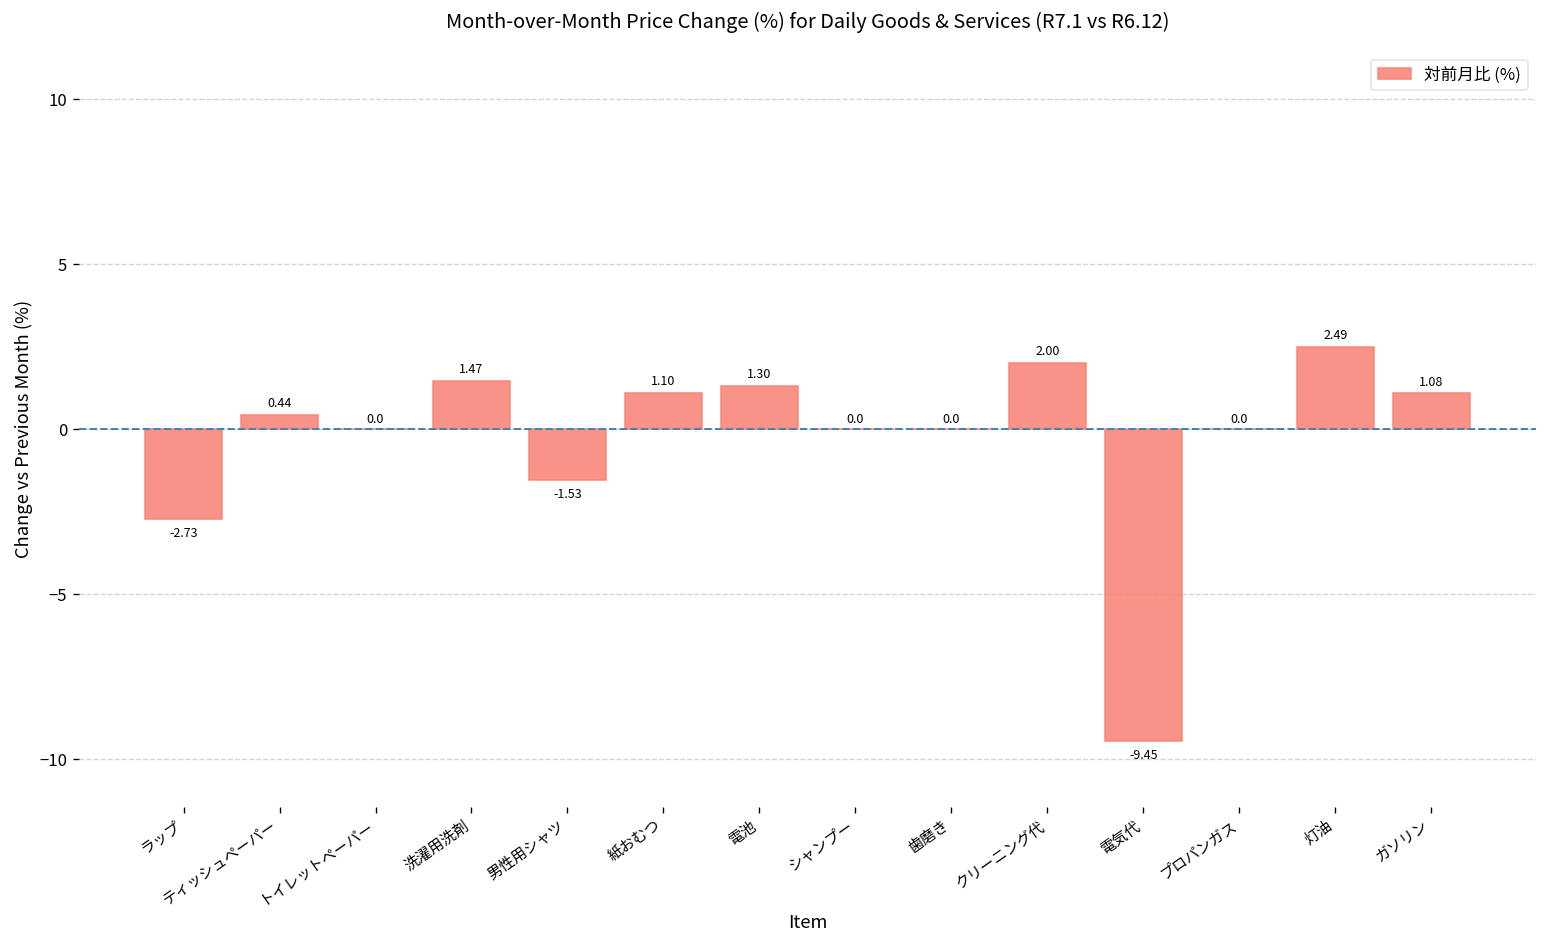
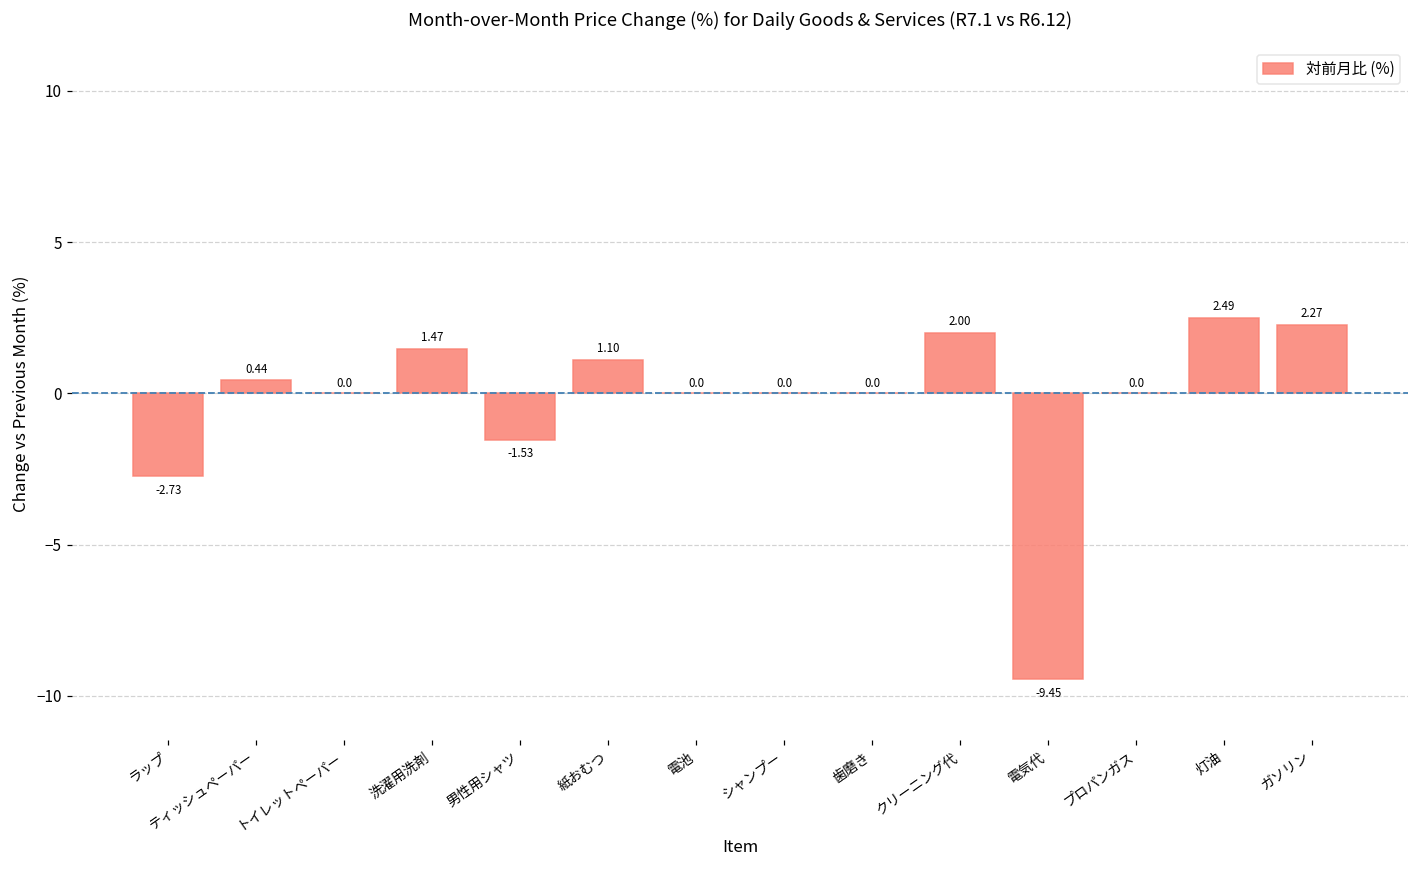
電池: 1.30 -> 0.0
ガソリン: 1.08 -> 2.27
